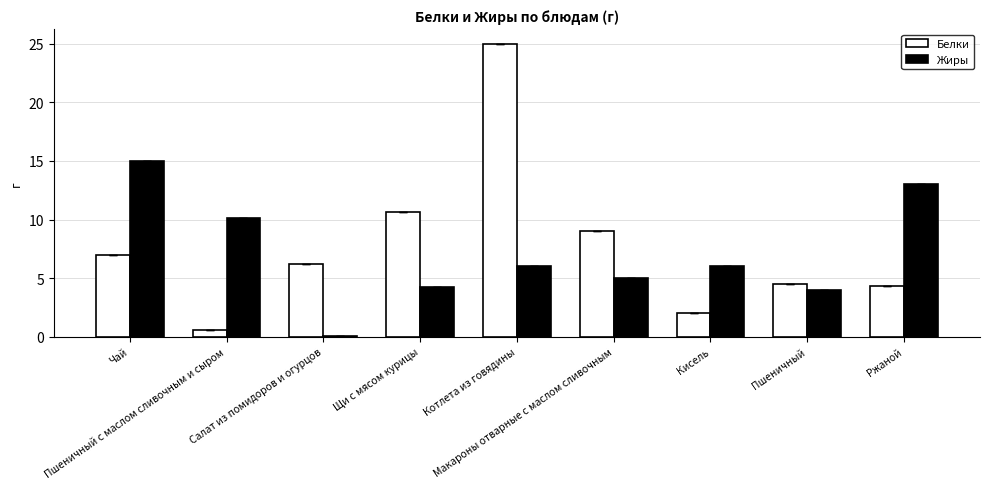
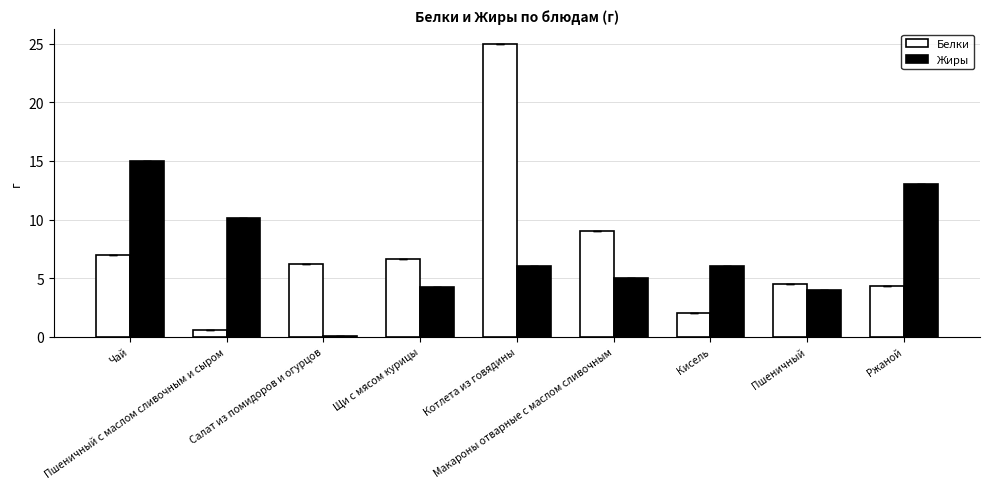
Белки, Щи с мясом курицы: 10.6 -> 6.6
